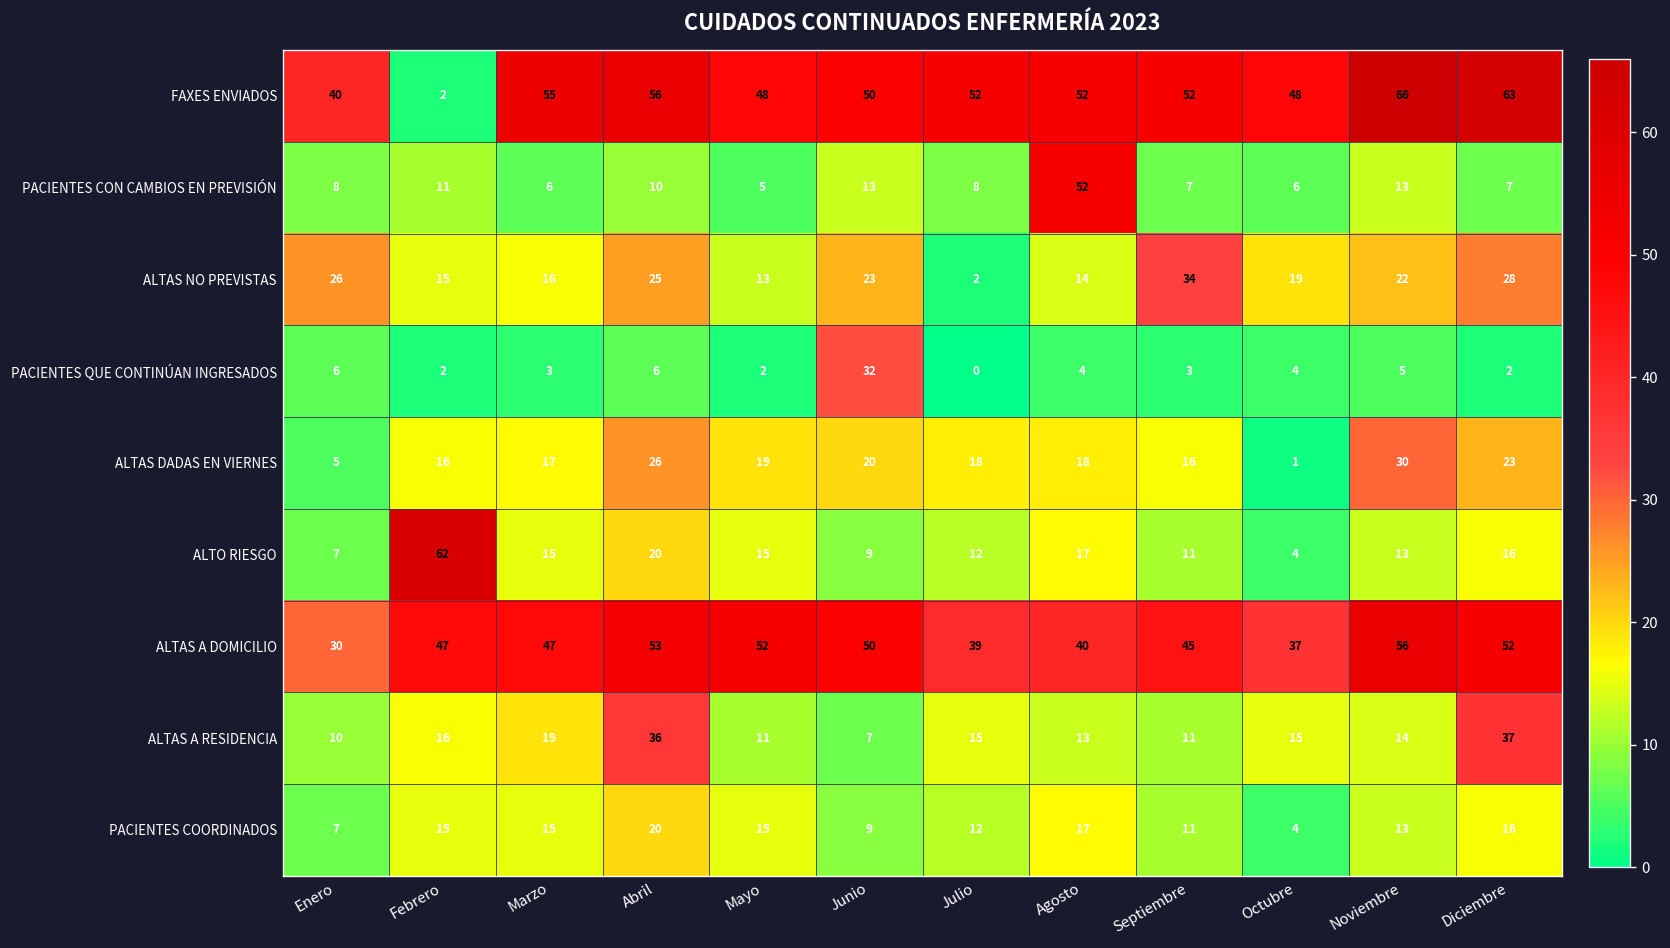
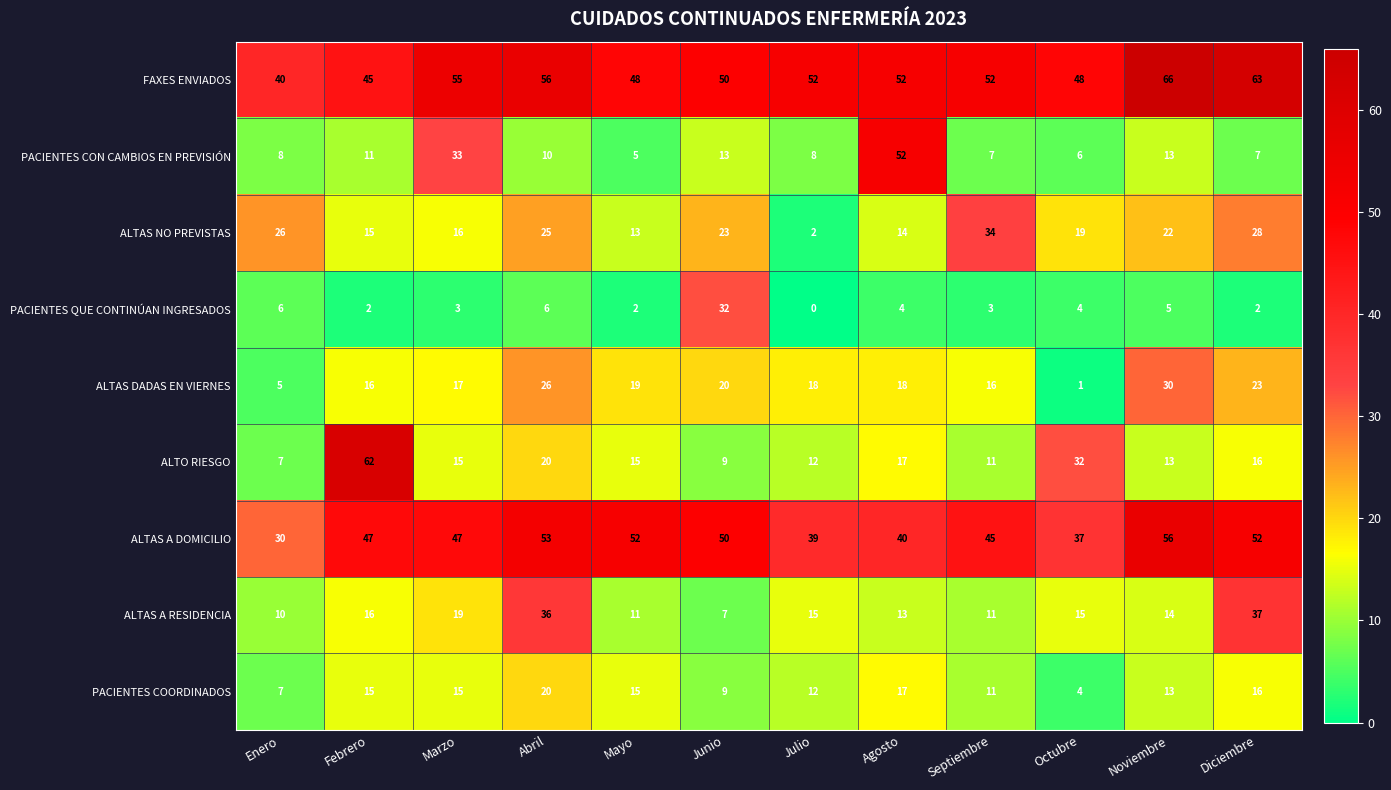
FAXES ENVIADOS, Febrero: 2 -> 45
PACIENTES CON CAMBIOS EN PREVISIÓN, Marzo: 6 -> 33
ALTO RIESGO, Octubre: 4 -> 32
